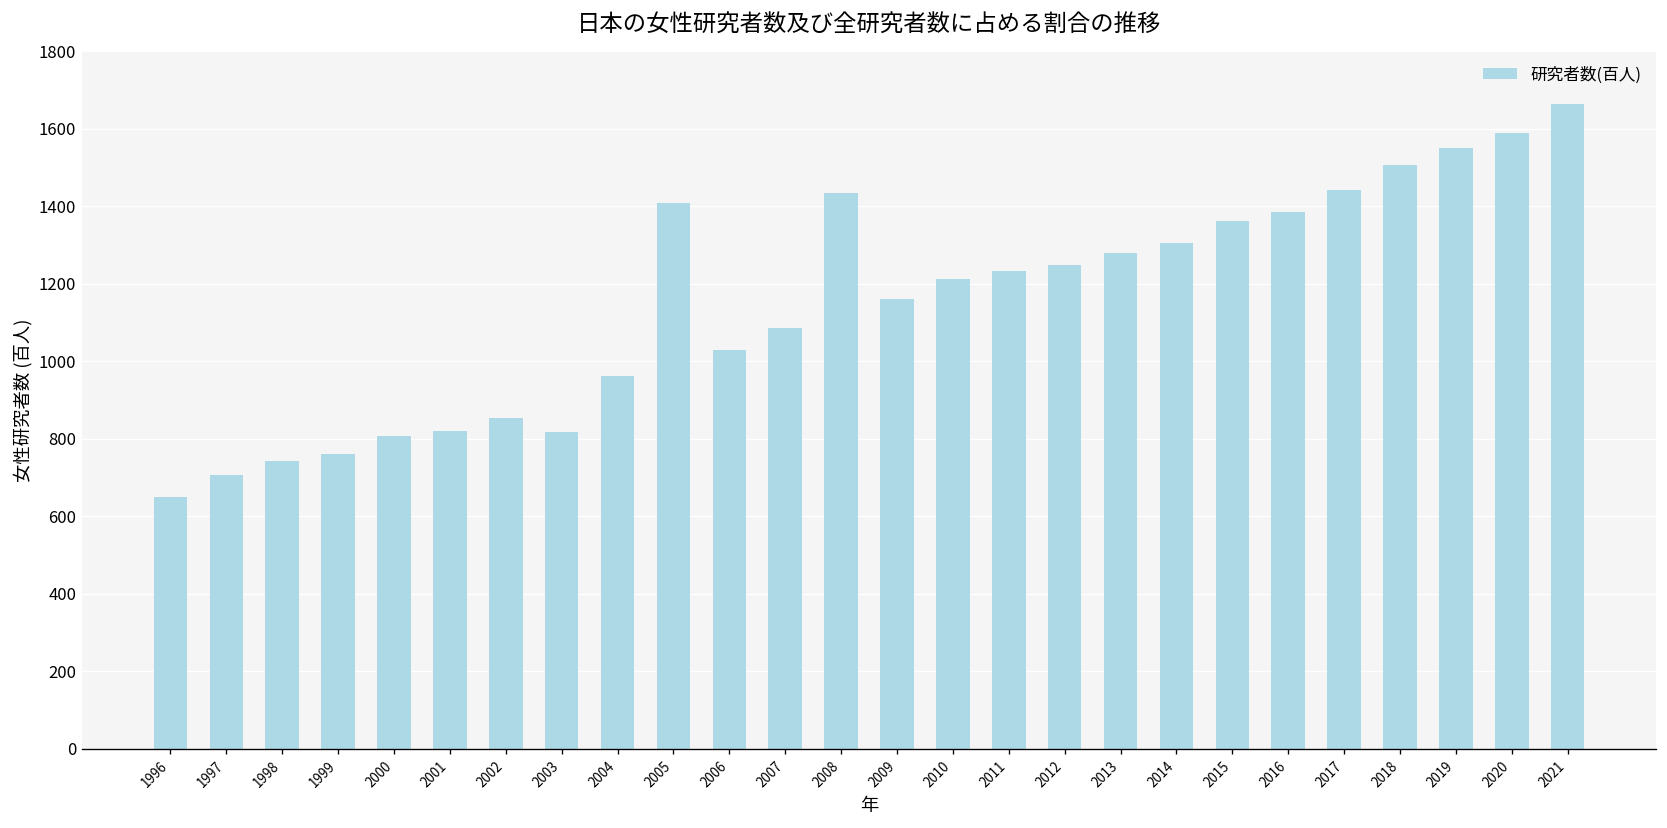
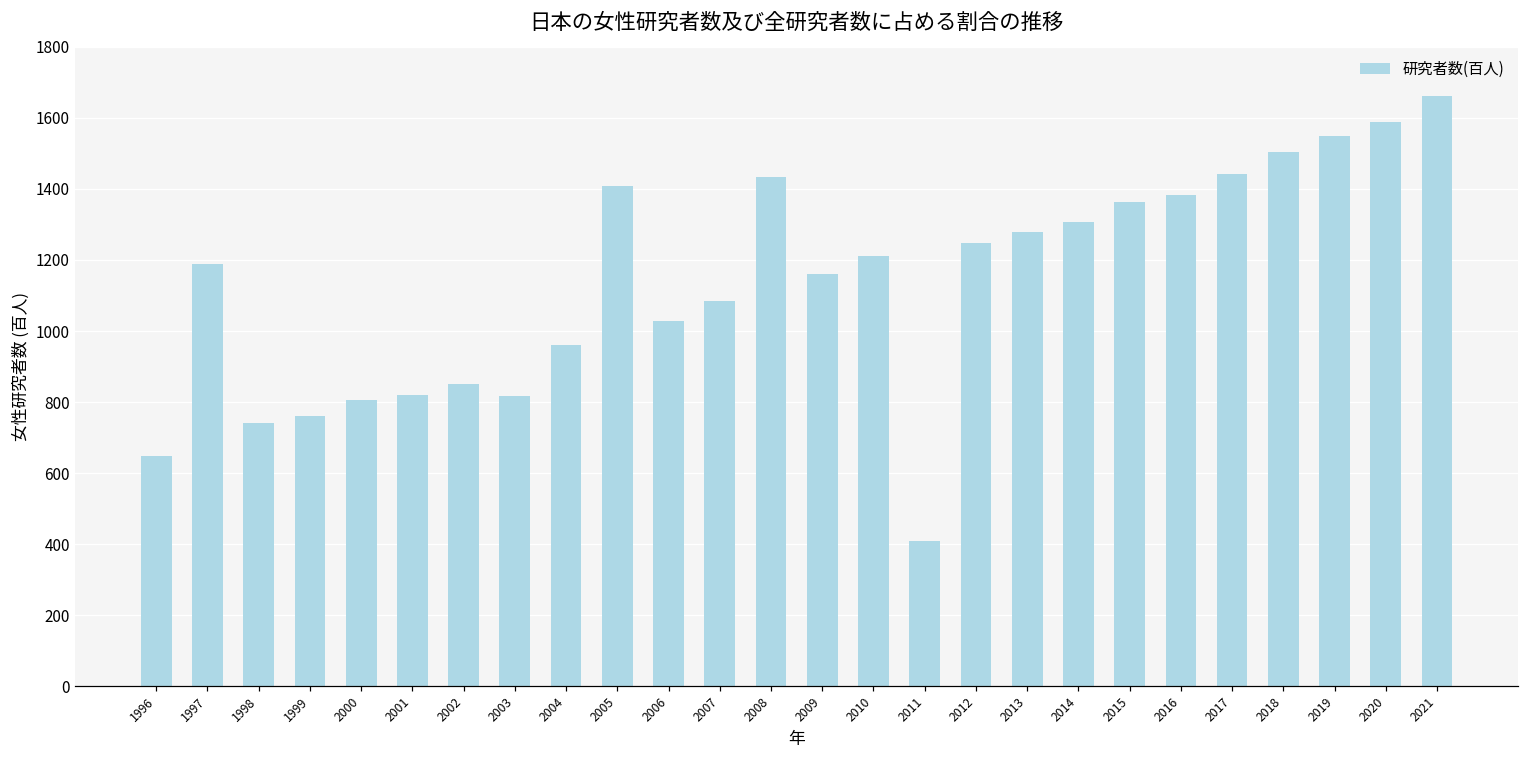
1997: 710 -> 1190
2011: 1230 -> 410
